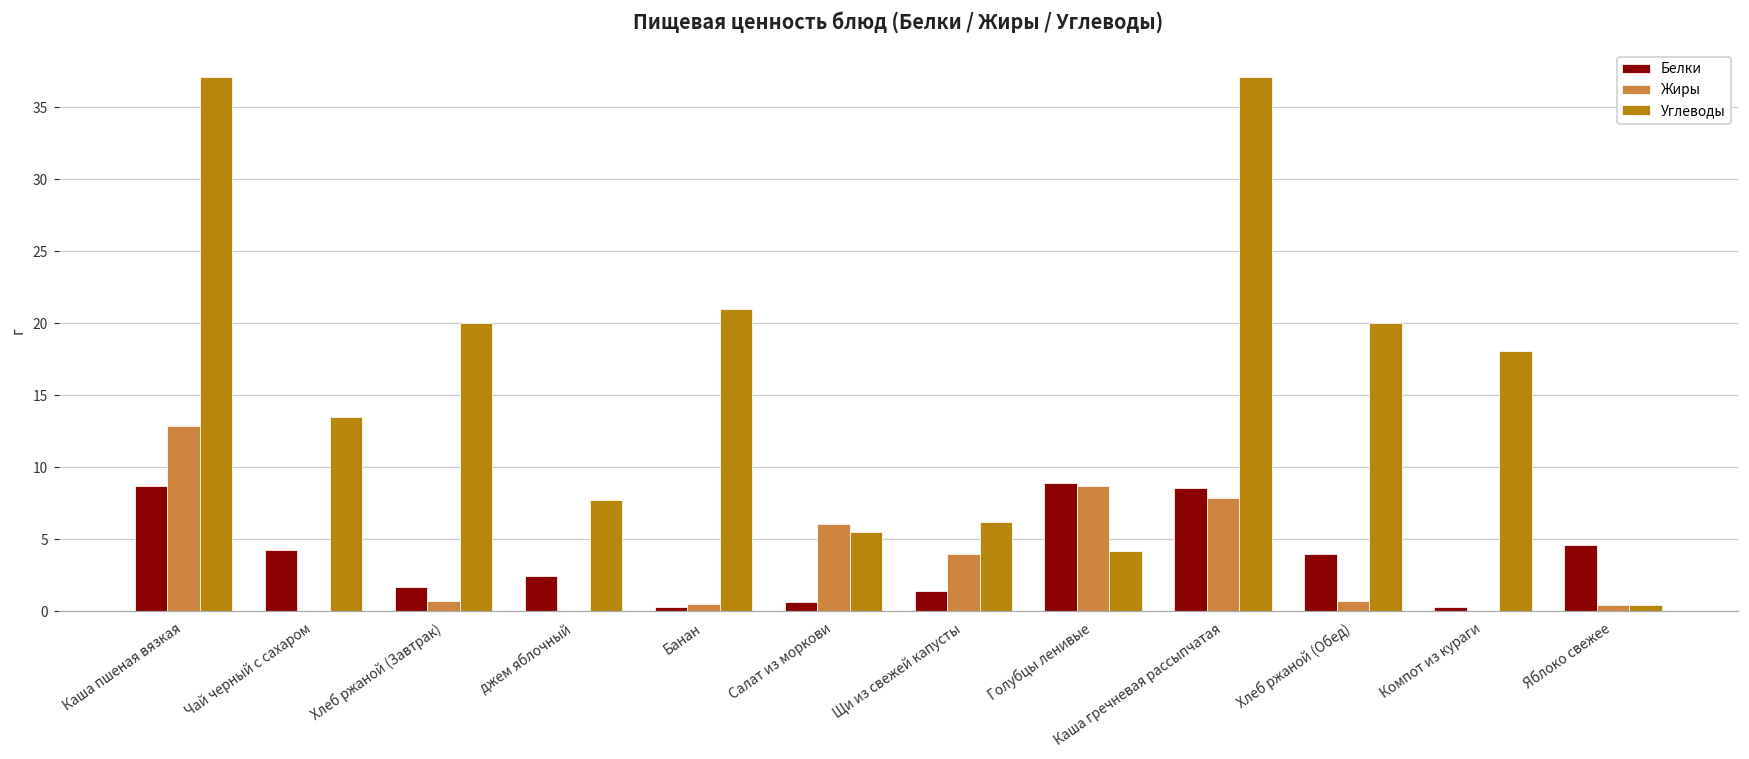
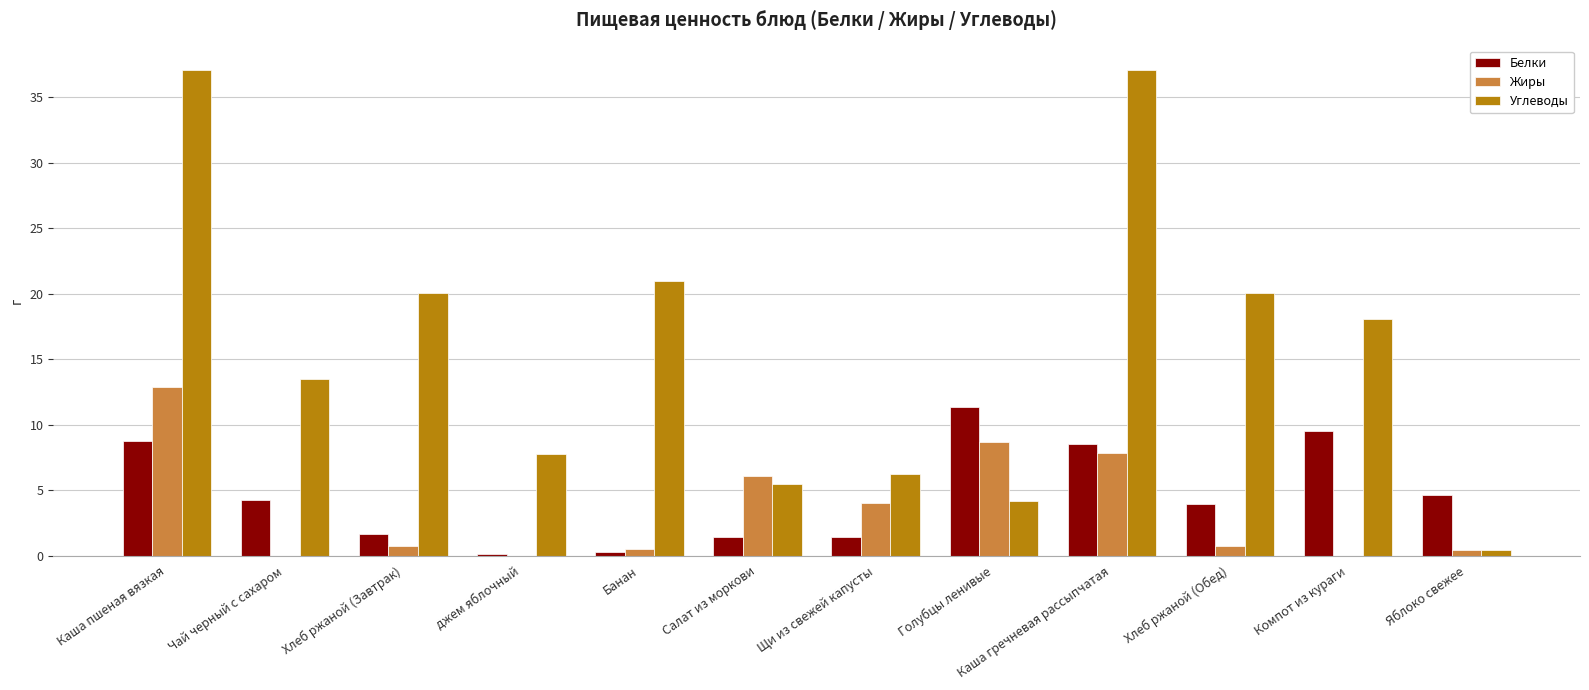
Белки, джем яблочный: 2.4 -> 0.1
Белки, Салат из моркови: 0.7 -> 1.4
Белки, Голубцы ленивые: 8.9 -> 11.4
Белки, Компот из кураги: 0.3 -> 9.5
